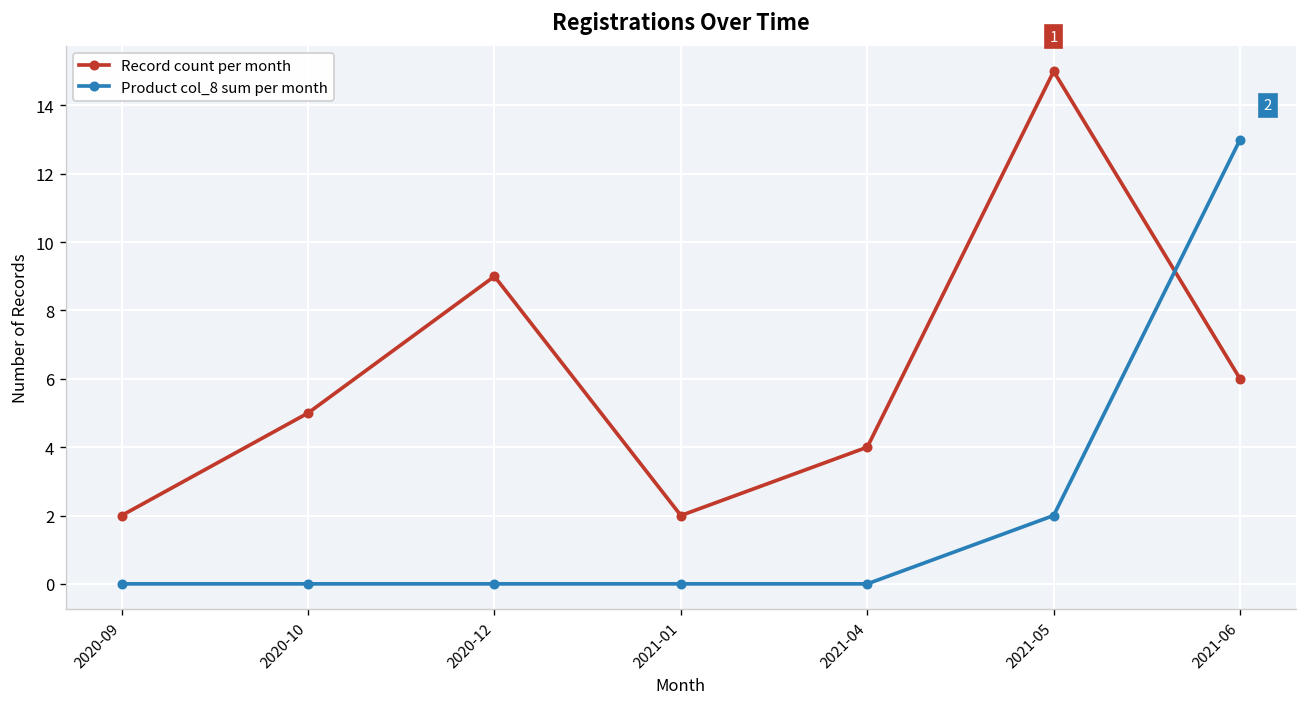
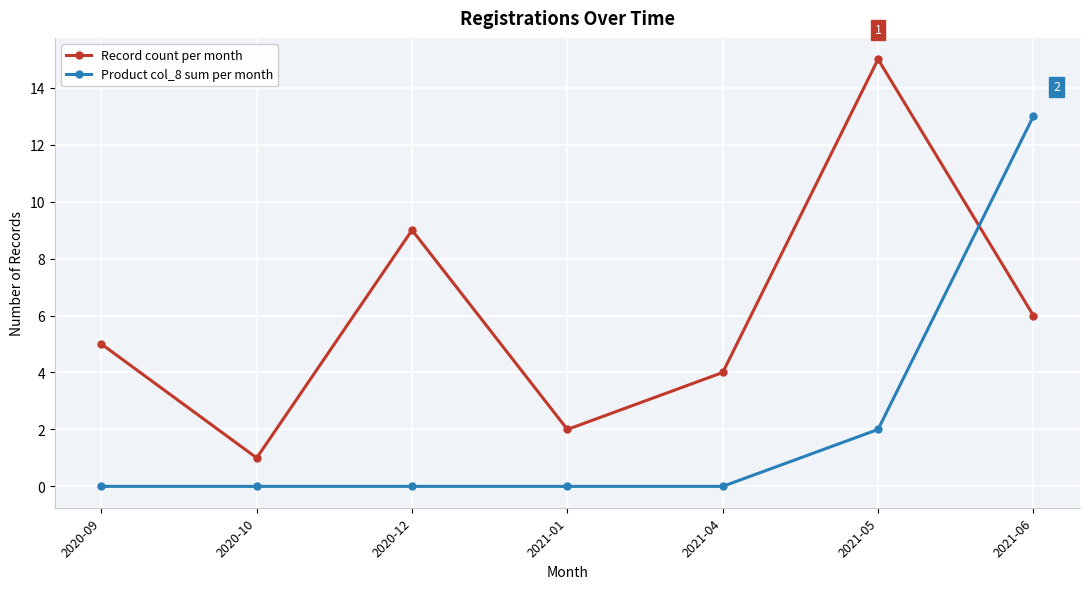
Record count per month, 2020-09: 2 -> 5
Record count per month, 2020-10: 5 -> 1
